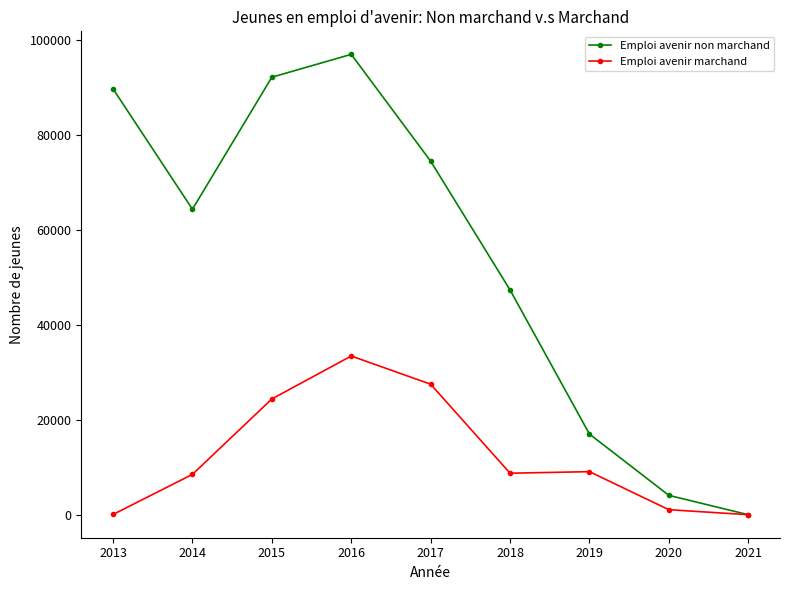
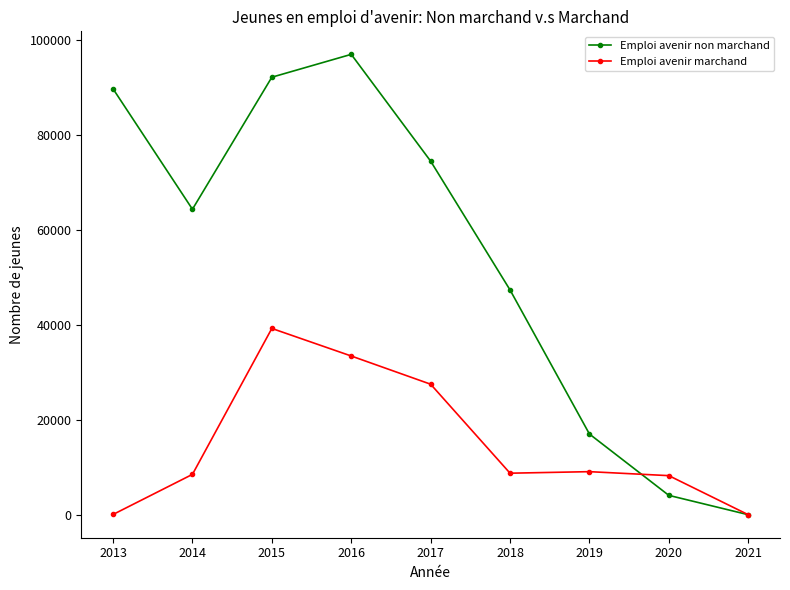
Emploi avenir marchand, 2015: 24000 -> 39000
Emploi avenir marchand, 2020: 1000 -> 8000
